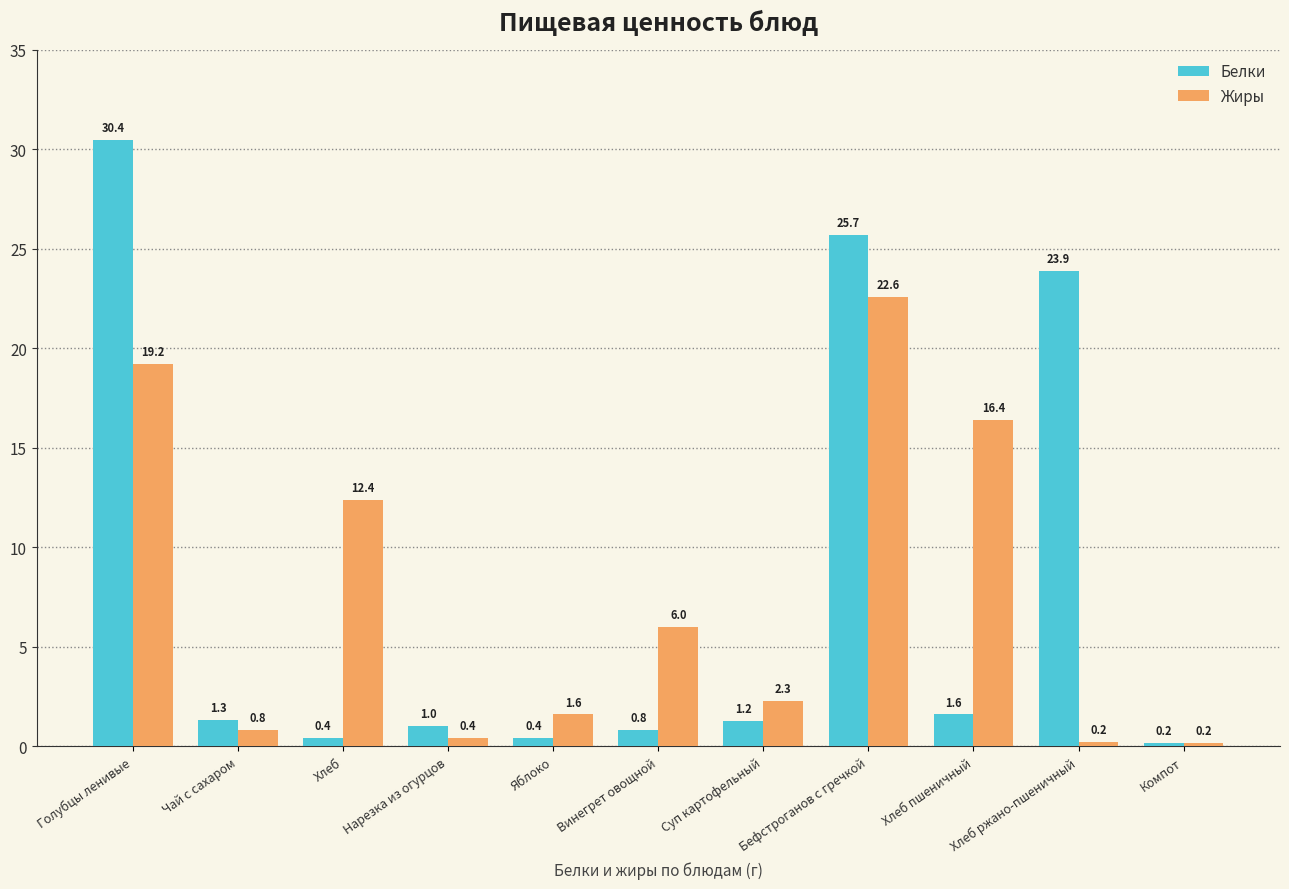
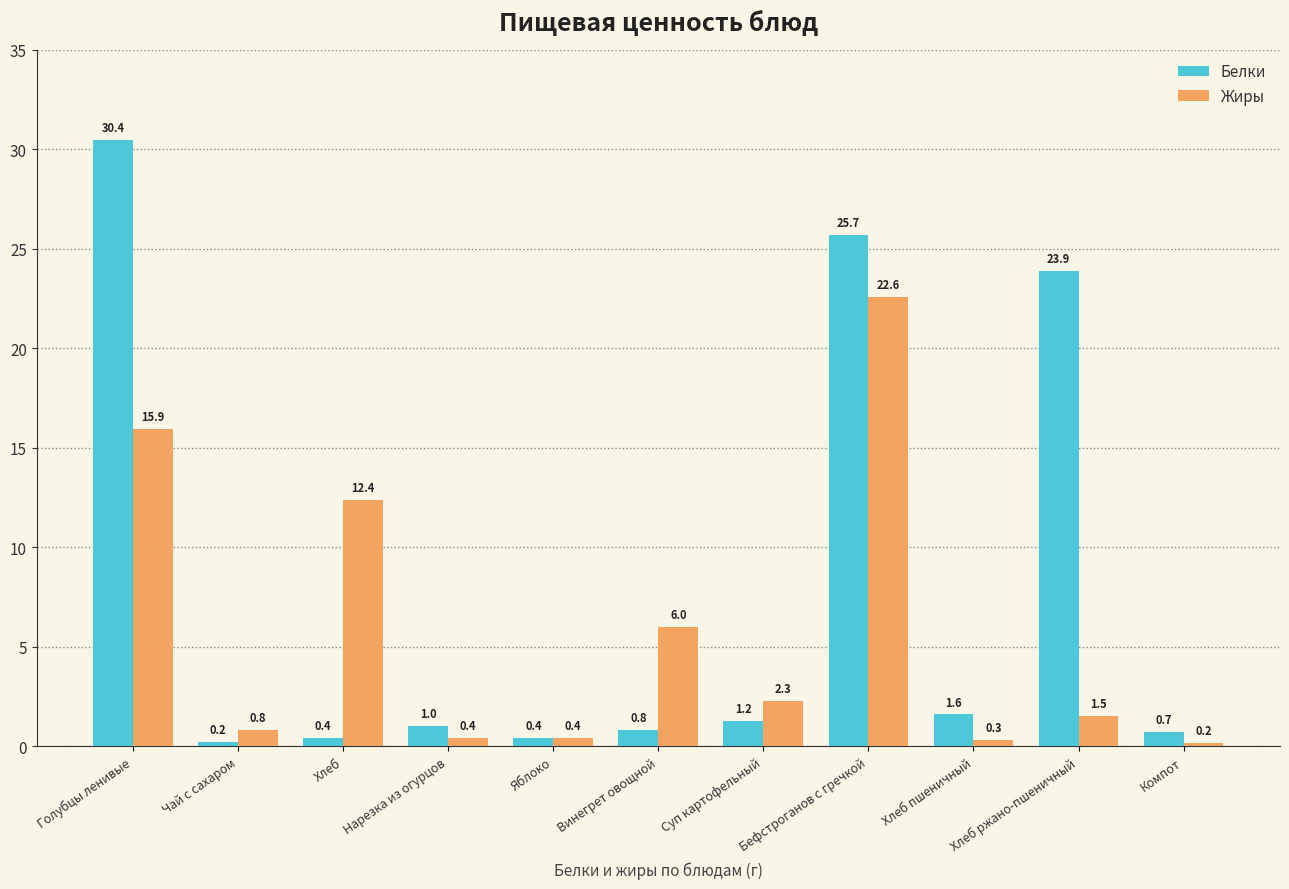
Жиры, Голубцы ленивые: 19.2 -> 15.9
Белки, Чай с сахаром: 1.3 -> 0.2
Жиры, Яблоко: 1.6 -> 0.4
Жиры, Хлеб пшеничный: 16.4 -> 0.3
Жиры, Хлеб ржано-пшеничный: 0.2 -> 1.5
Белки, Компот: 0.2 -> 0.7
